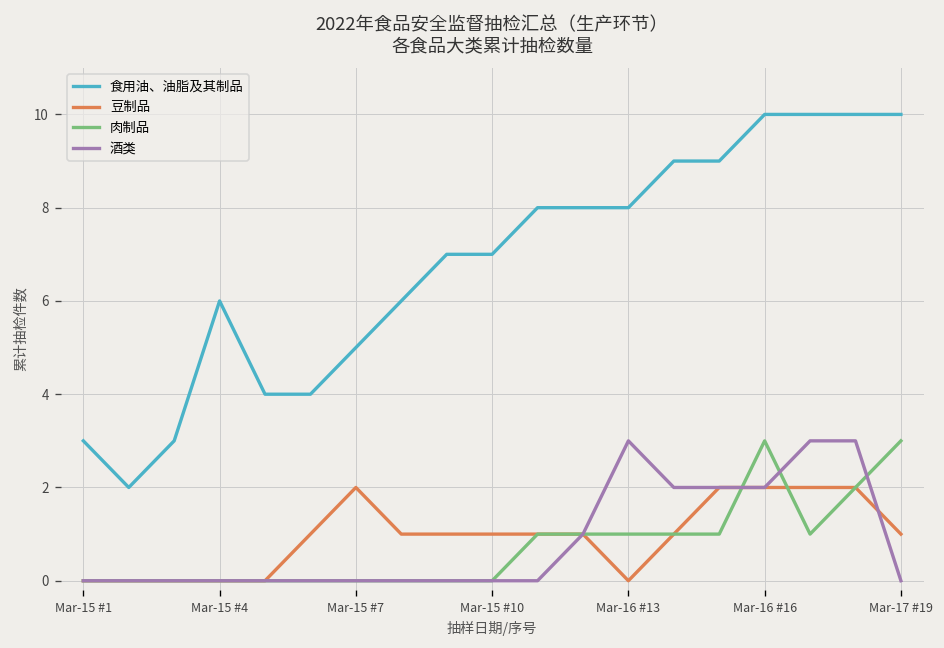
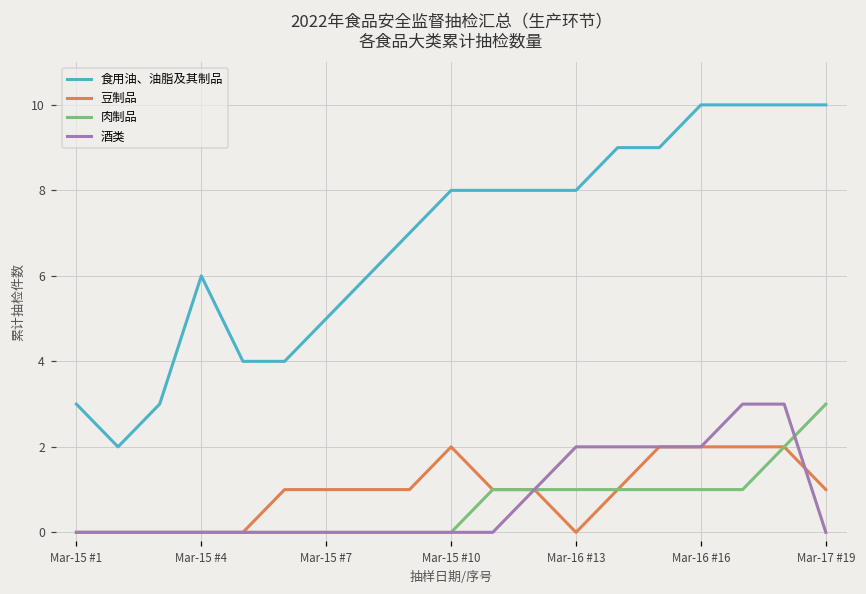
豆制品, Mar-15 #7: 2 -> 1
食用油、油脂及其制品, Mar-15 #10: 7 -> 8
豆制品, Mar-15 #10: 1 -> 2
酒类, Mar-16 #13: 3 -> 2
肉制品, Mar-16 #16: 3 -> 1
